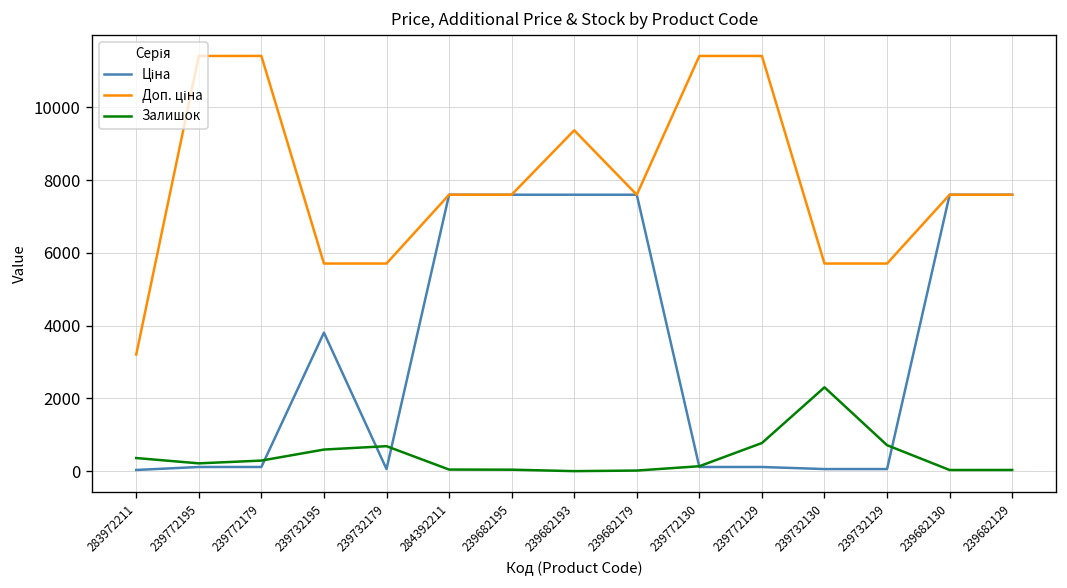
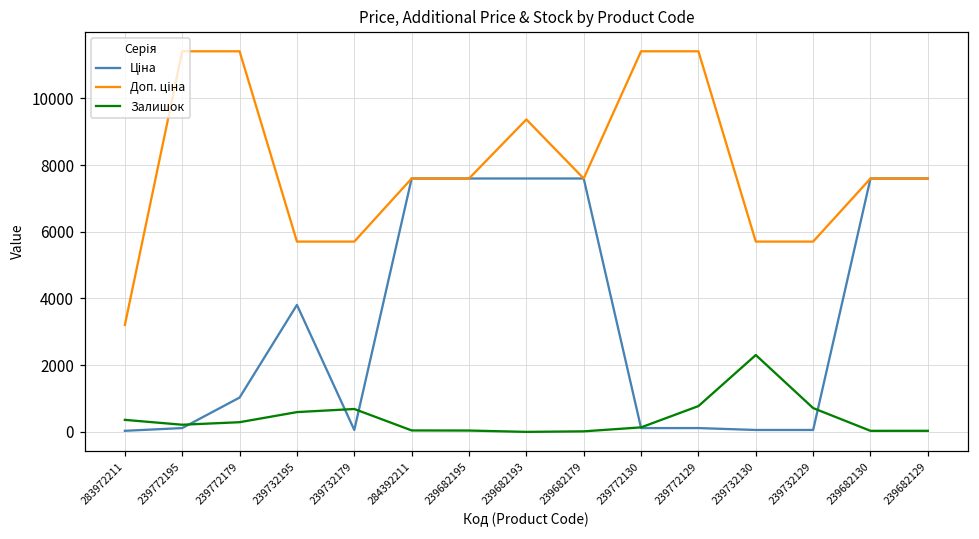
Ціна, 239772179: 100 -> 1000
